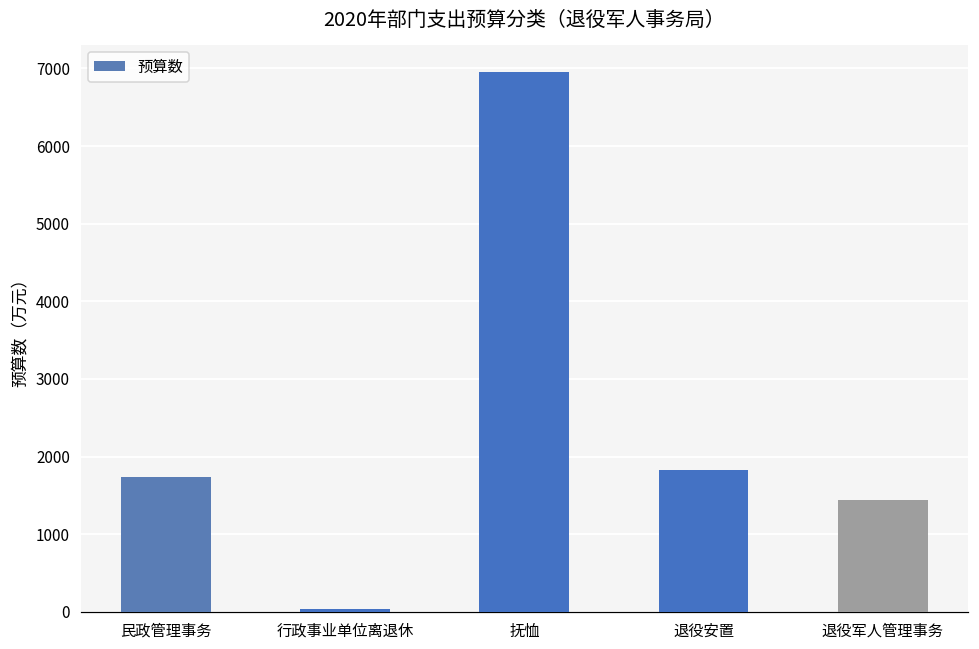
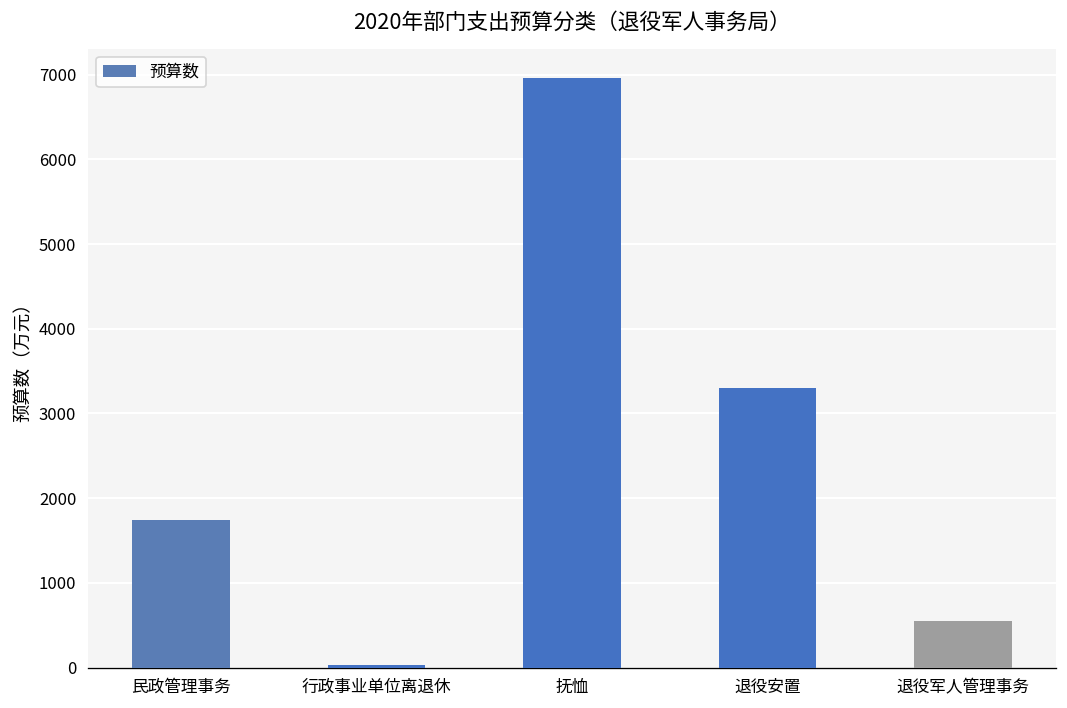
退役安置: 1800 -> 3300
退役军人管理事务: 1400 -> 500
